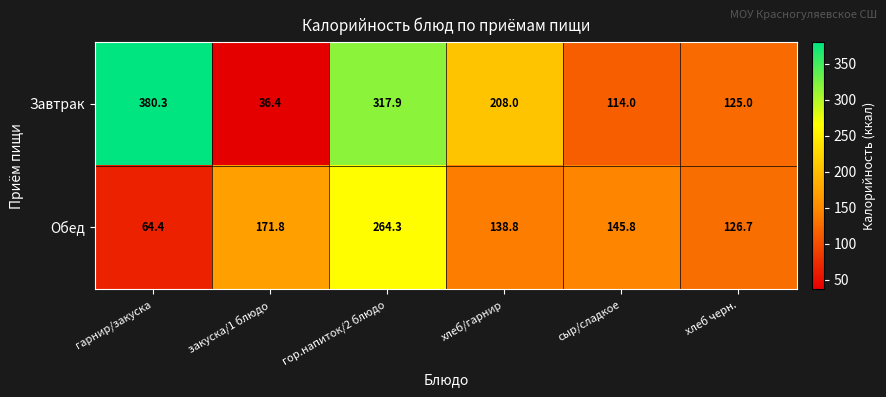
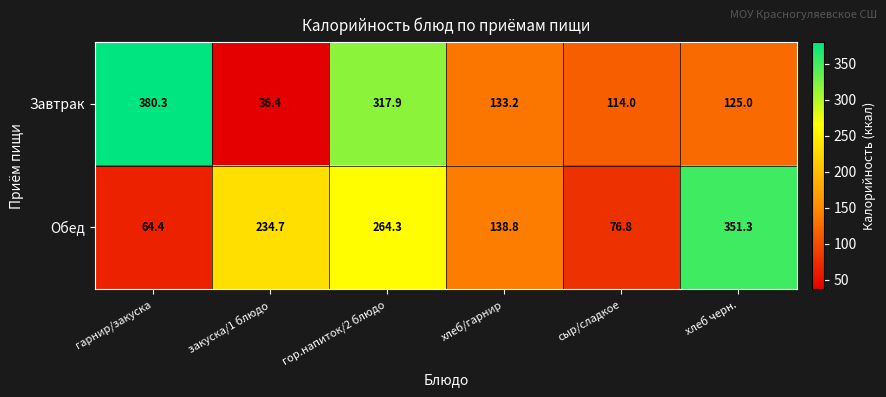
Завтрак, хлеб/гарнир: 208.0 -> 133.2
Обед, закуска/1 блюдо: 171.8 -> 234.7
Обед, сыр/сладкое: 145.8 -> 76.8
Обед, хлеб черн.: 126.7 -> 351.3
